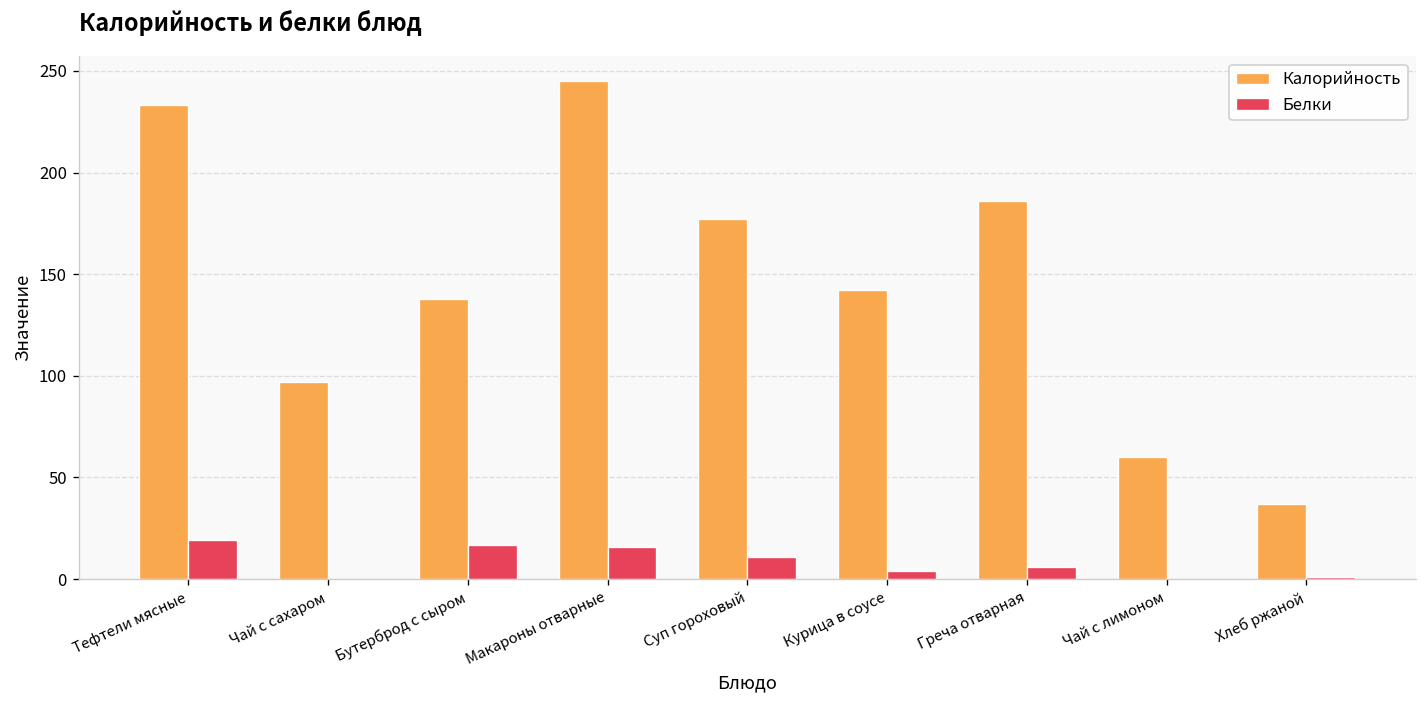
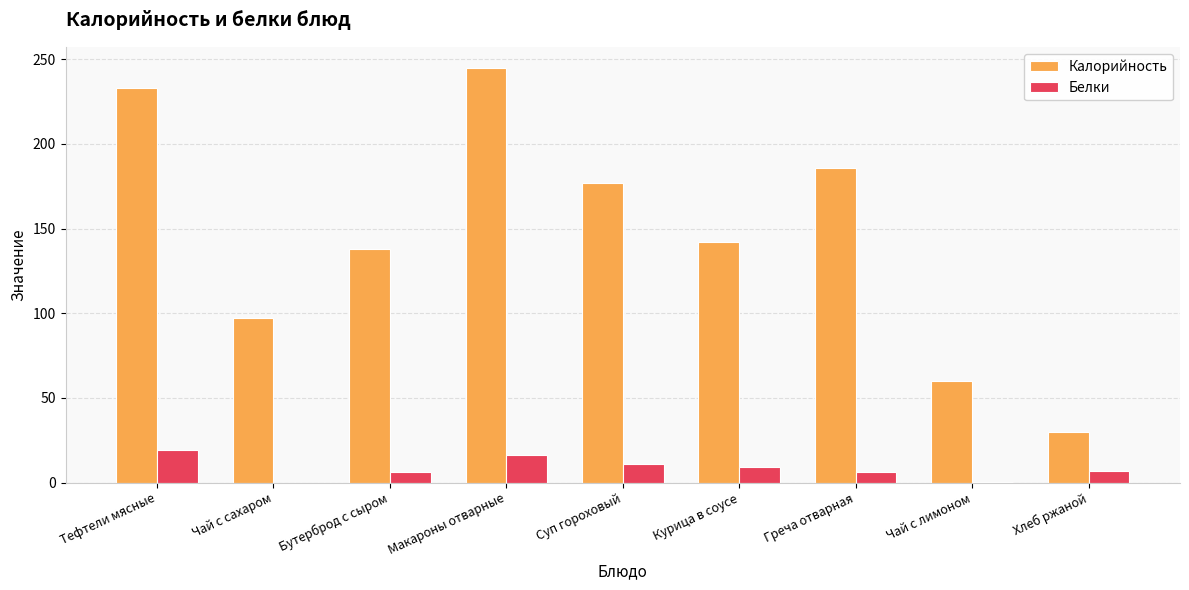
Белки, Бутерброд с сыром: 17 -> 6
Белки, Курица в соусе: 4 -> 9
Калорийность, Хлеб ржаной: 37 -> 30
Белки, Хлеб ржаной: 1 -> 7
